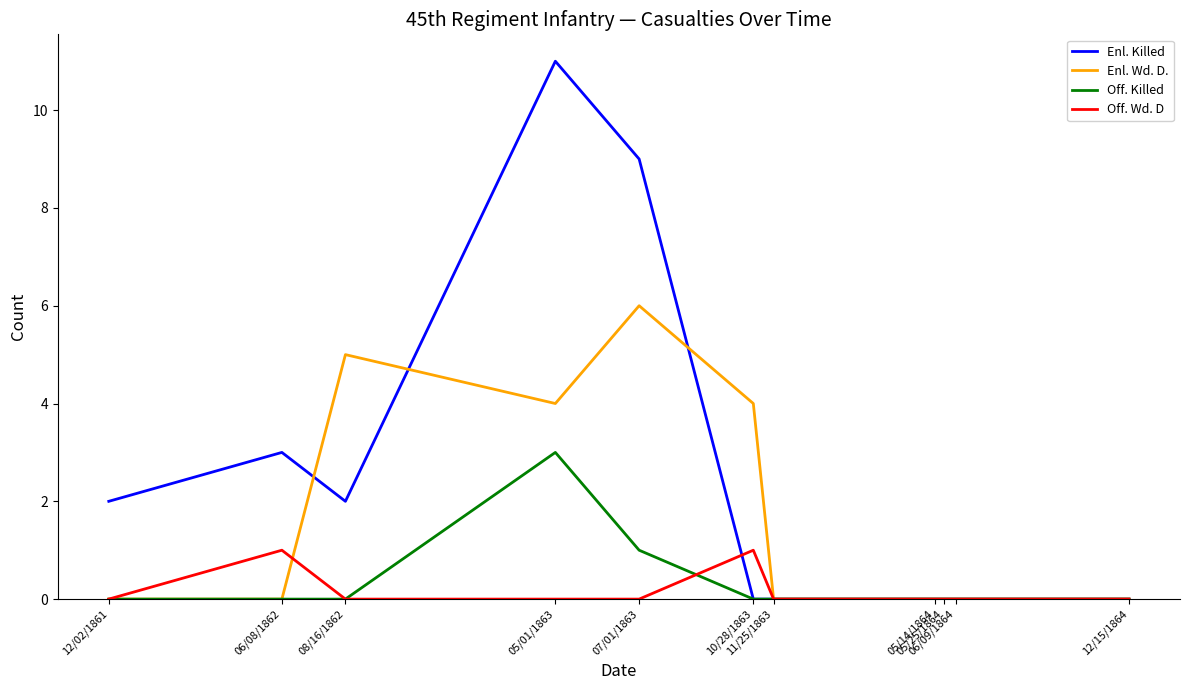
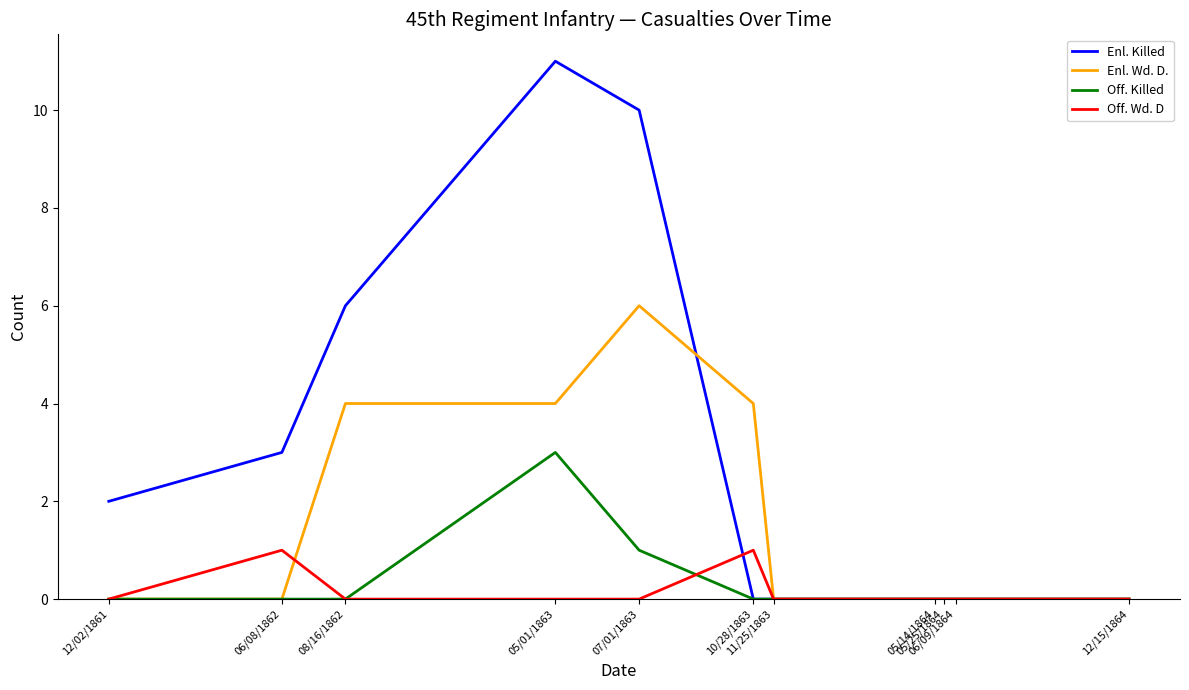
Enl. Killed, 08/16/1862: 2 -> 6
Enl. Wd. D., 08/16/1862: 5 -> 4
Enl. Killed, 07/01/1863: 9 -> 10
